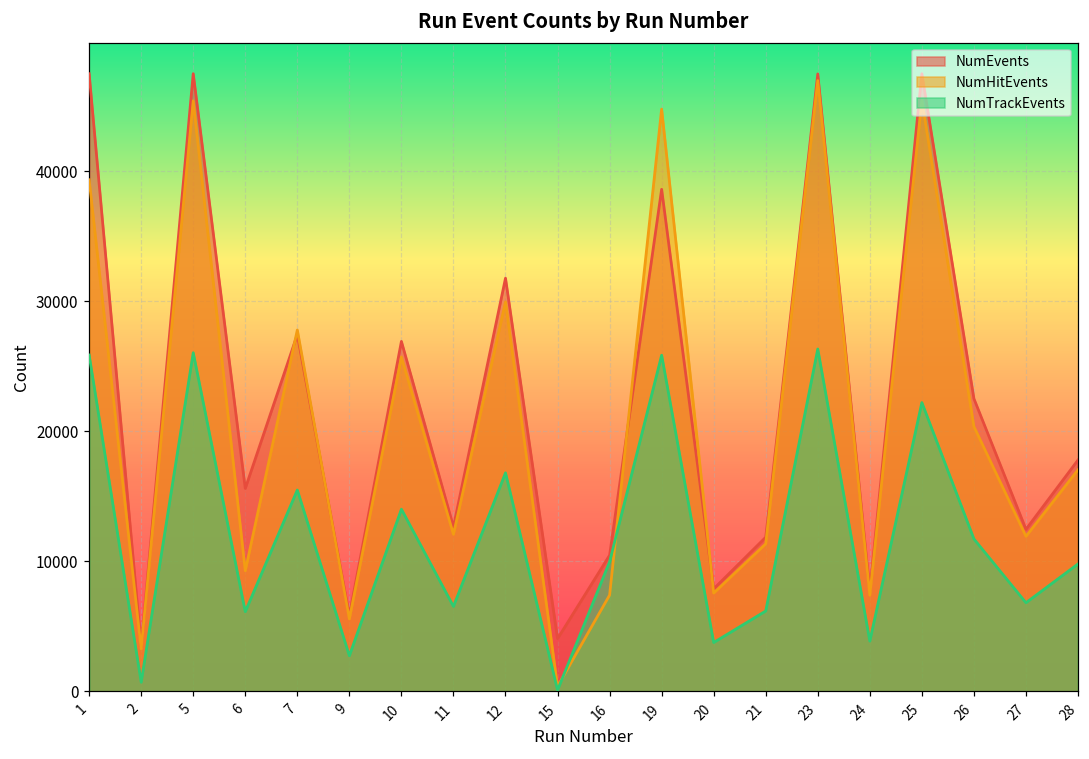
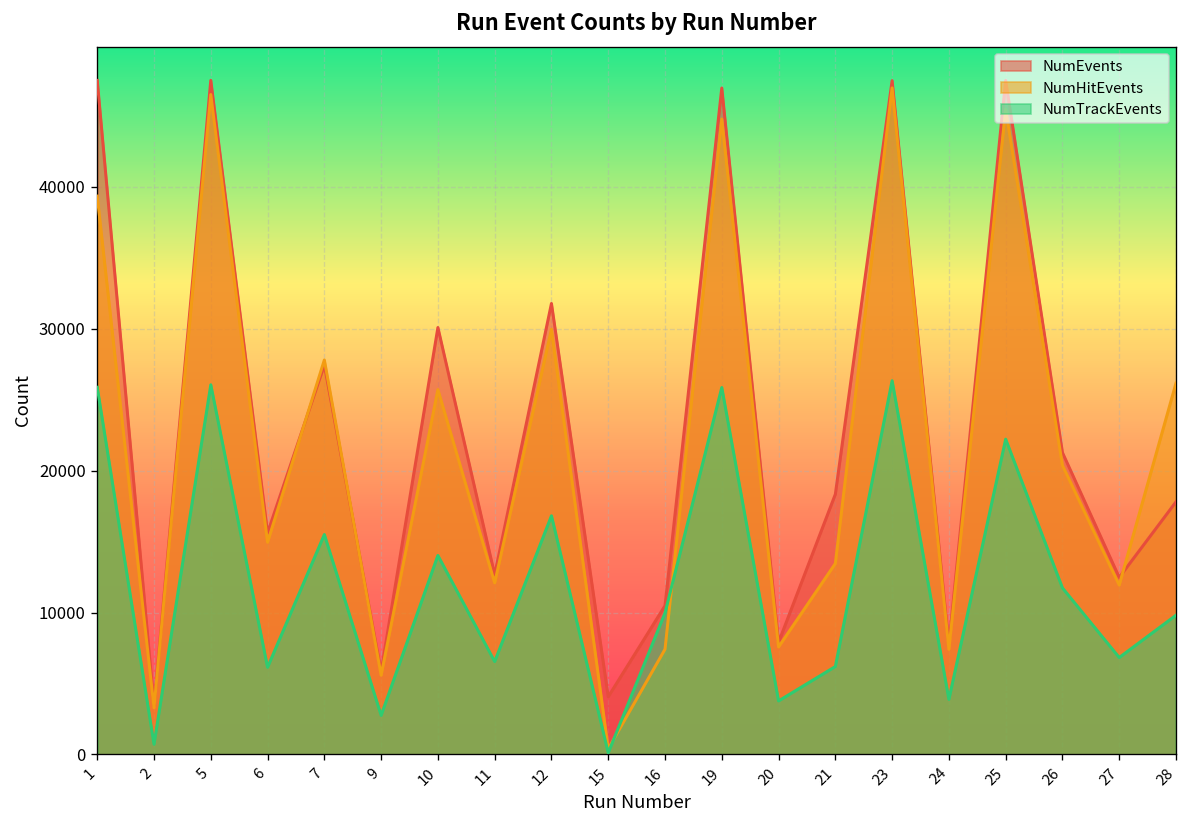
NumHitEvents, 5: 45400 -> 46500
NumHitEvents, 6: 9300 -> 15000
NumEvents, 10: 26900 -> 30100
NumEvents, 19: 38600 -> 47000
NumEvents, 21: 11900 -> 18300
NumHitEvents, 21: 11400 -> 13500
NumEvents, 26: 22500 -> 21300
NumHitEvents, 28: 17100 -> 26200
